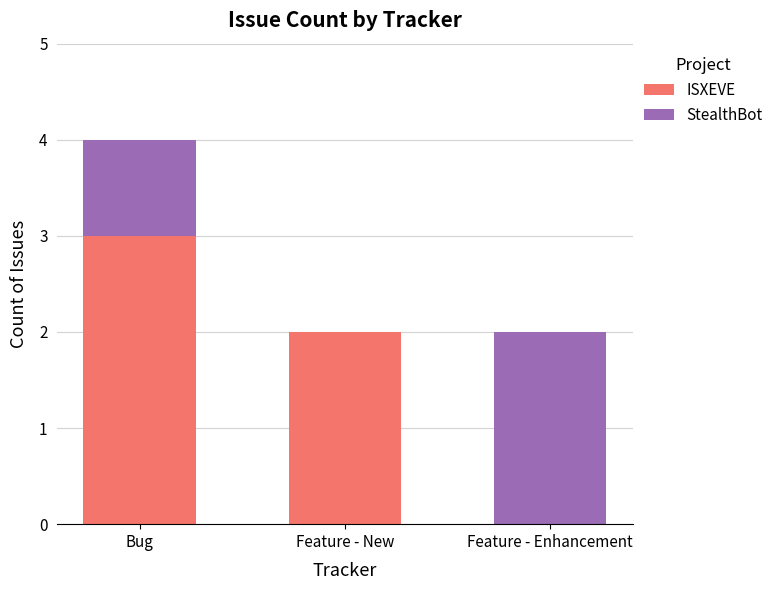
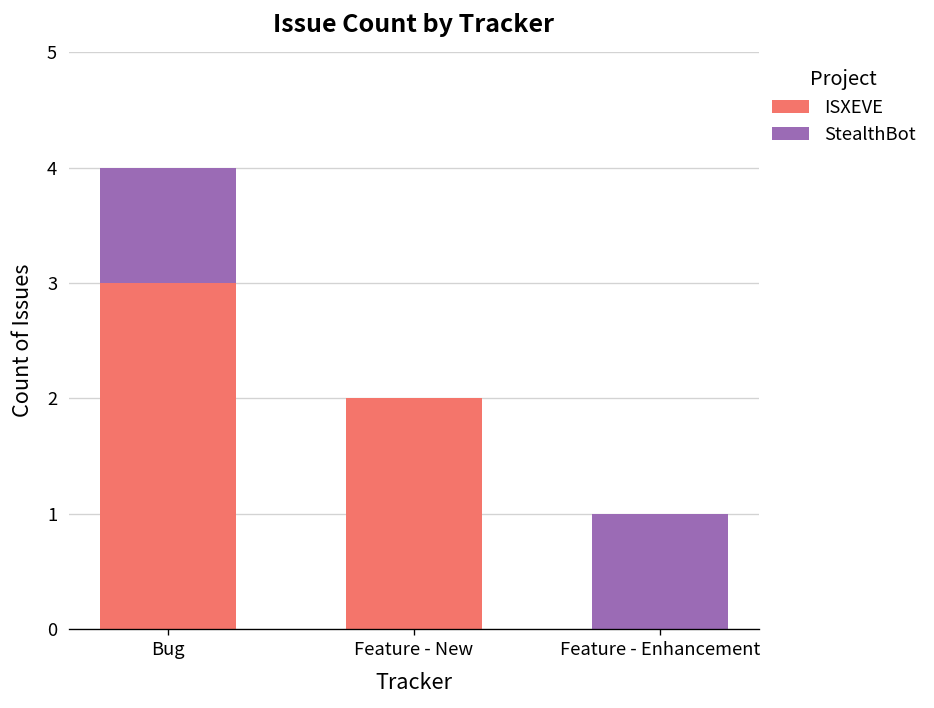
StealthBot, Feature - Enhancement: 2 -> 1
